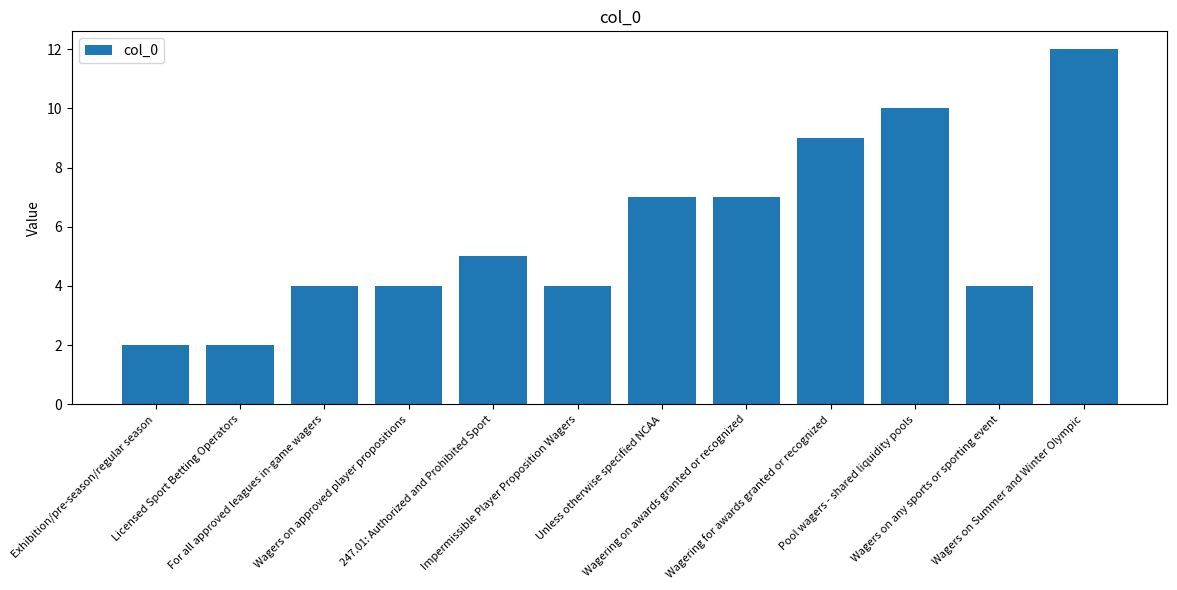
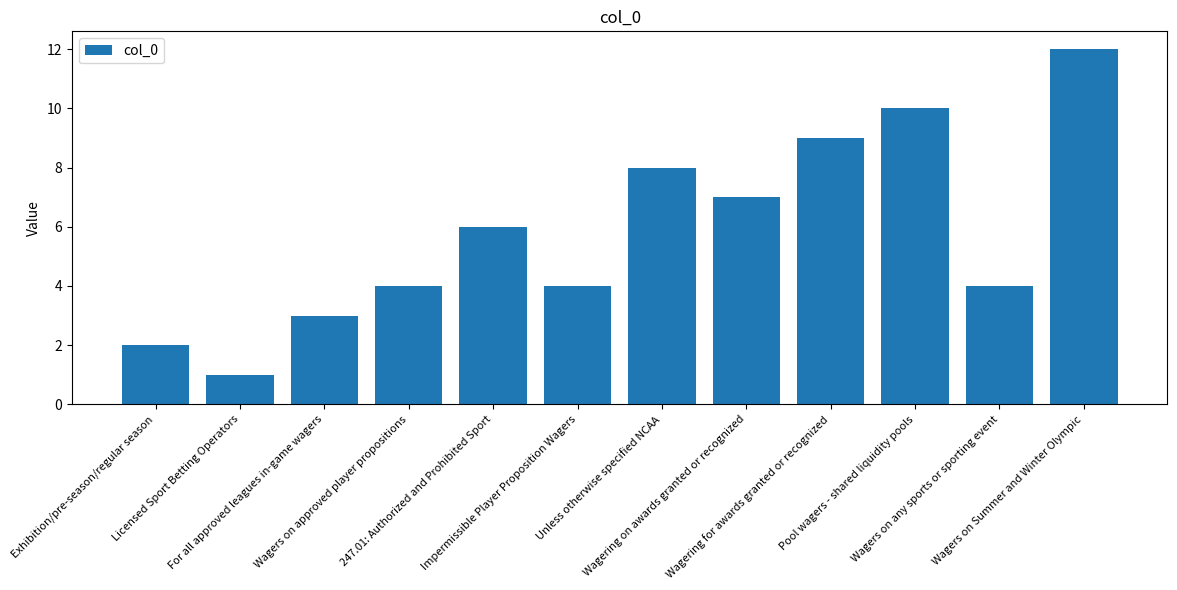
Licensed Sport Betting Operators: 2 -> 1
For all approved leagues in-game wagers: 4 -> 3
247.01: Authorized and Prohibited Sport: 5 -> 6
Unless otherwise specified NCAA: 7 -> 8
